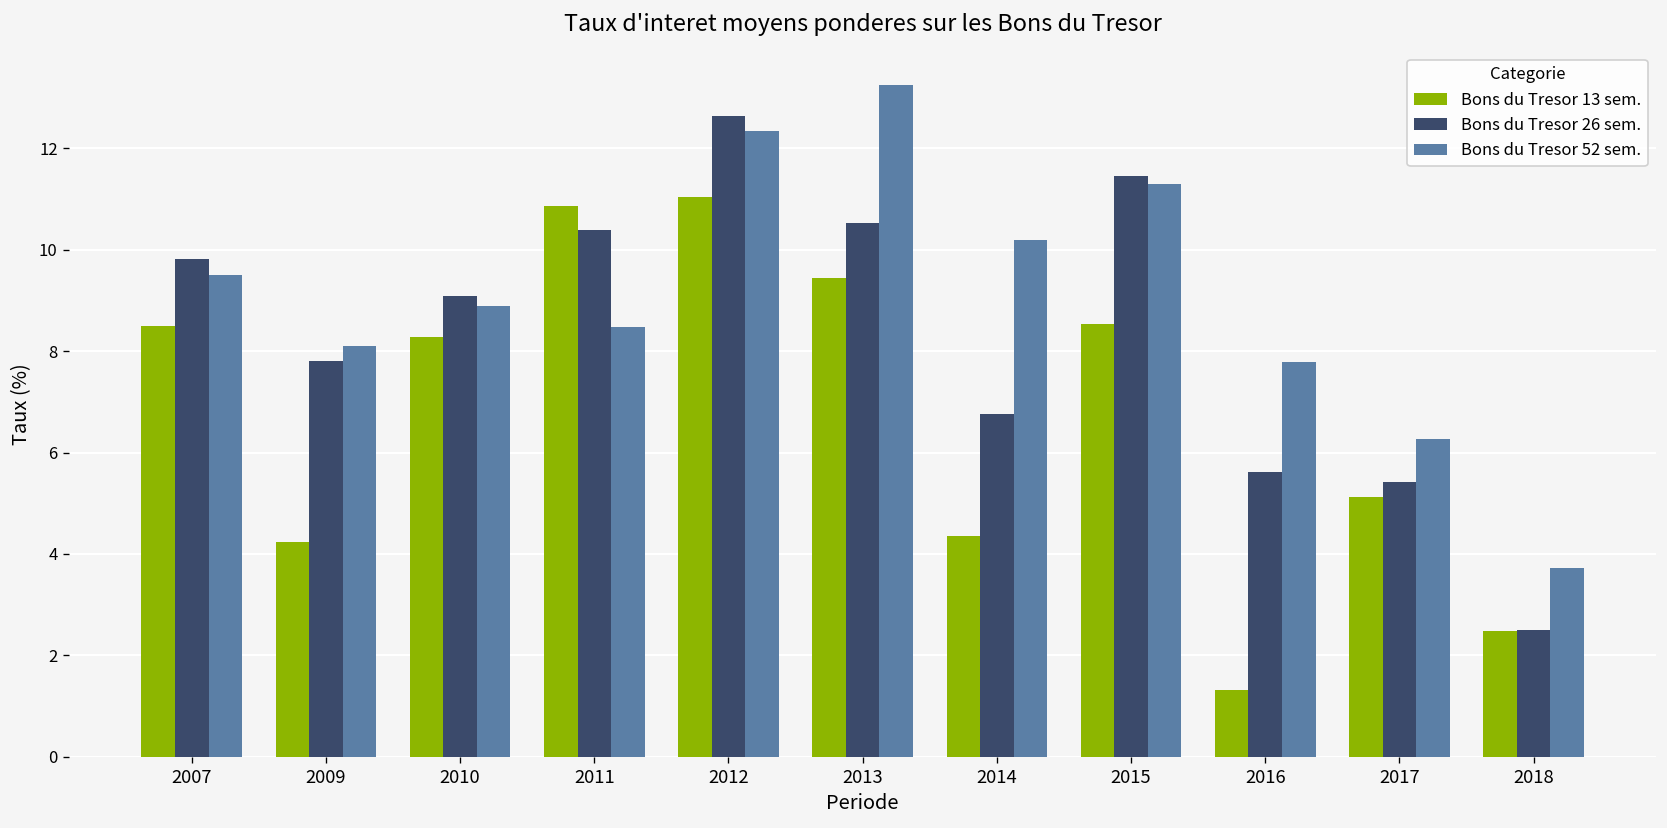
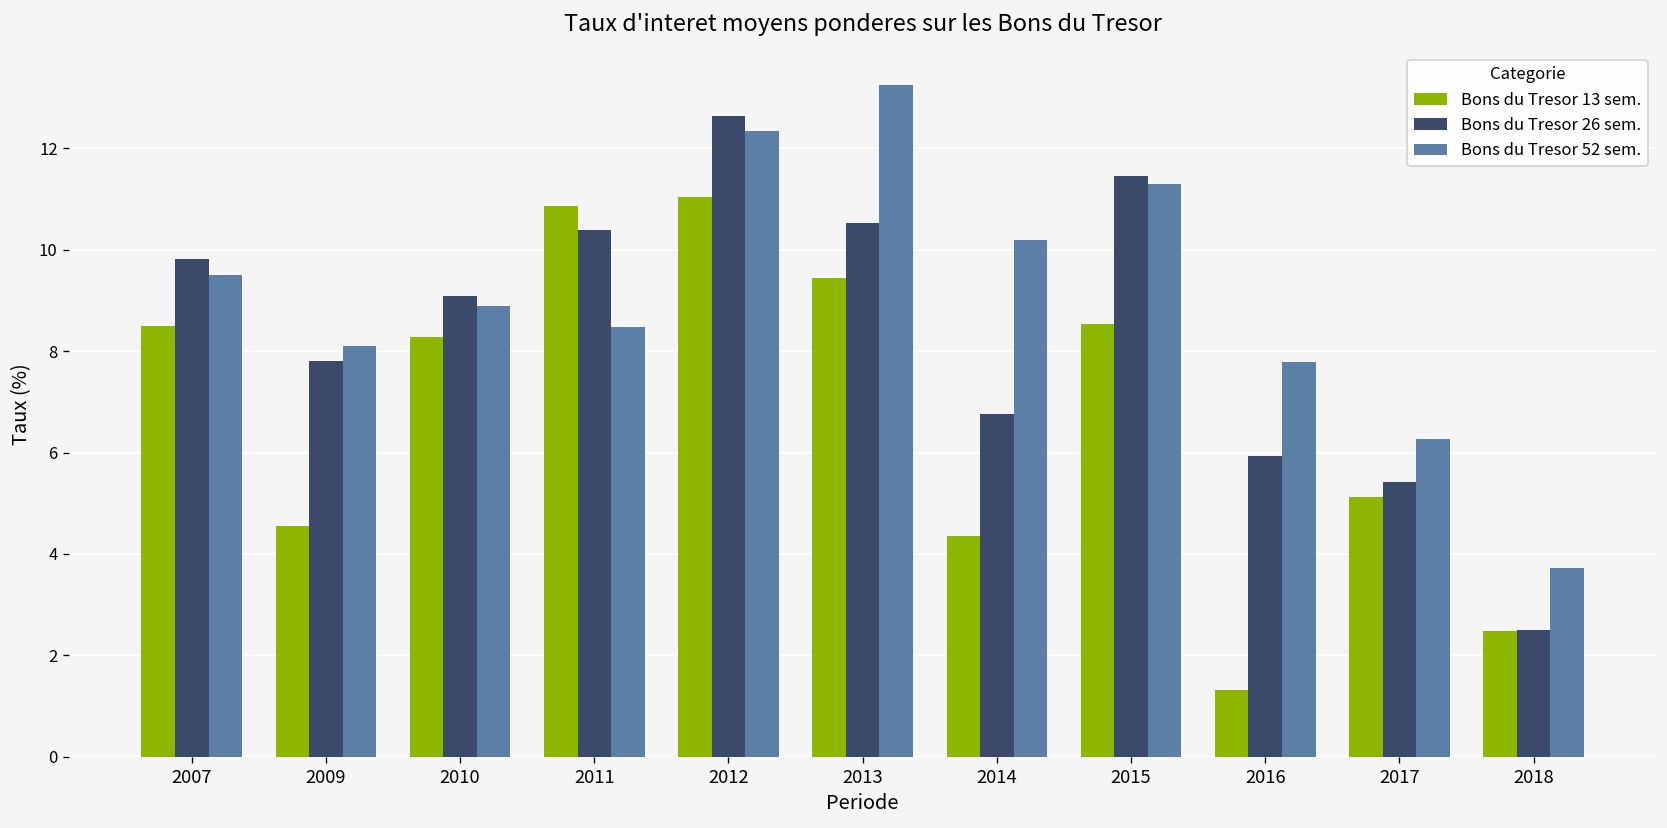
Bons du Tresor 13 sem., 2009: 4.2 -> 4.6
Bons du Tresor 26 sem., 2016: 5.6 -> 5.9
